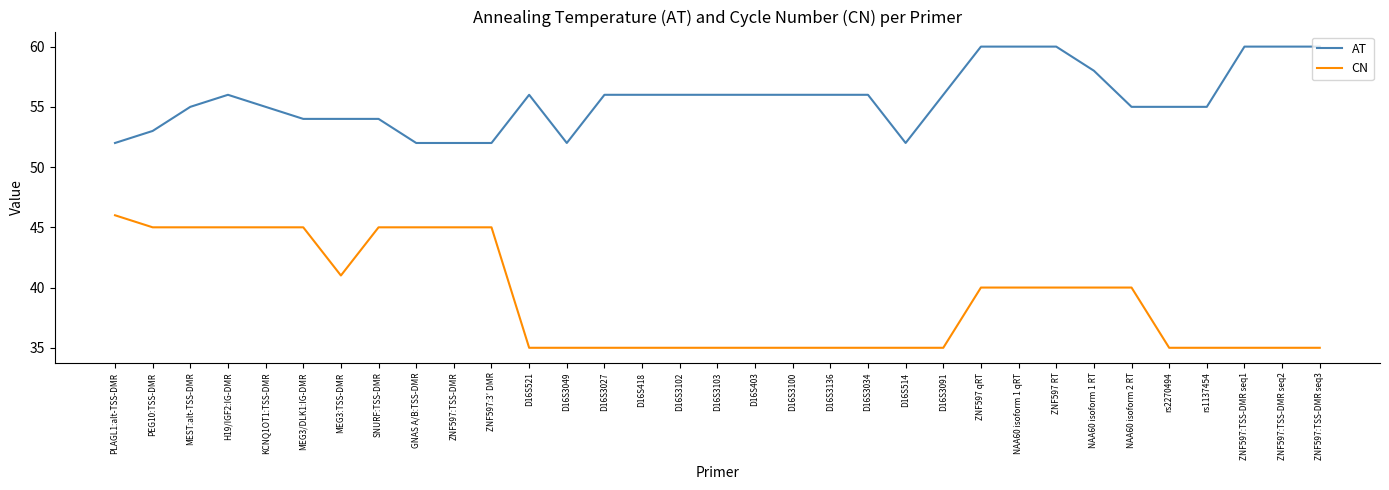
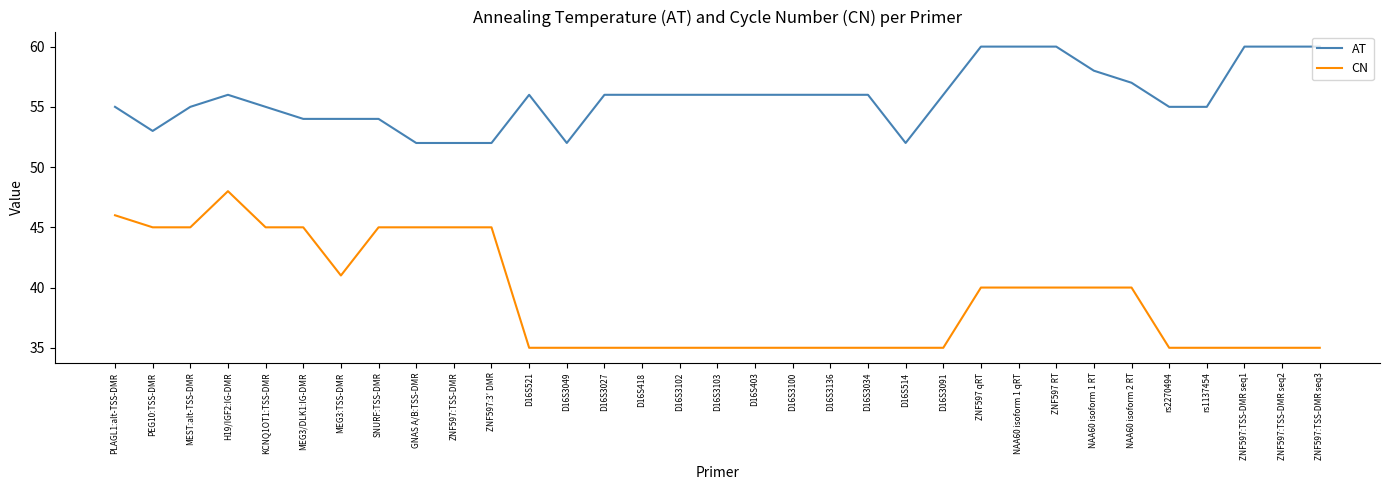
AT, PLAGL1:alt-TSS-DMR: 52 -> 55
CN, H19/IGF2:IG-DMR: 45 -> 48
AT, NAA60 isoform 2 RT: 55 -> 57
